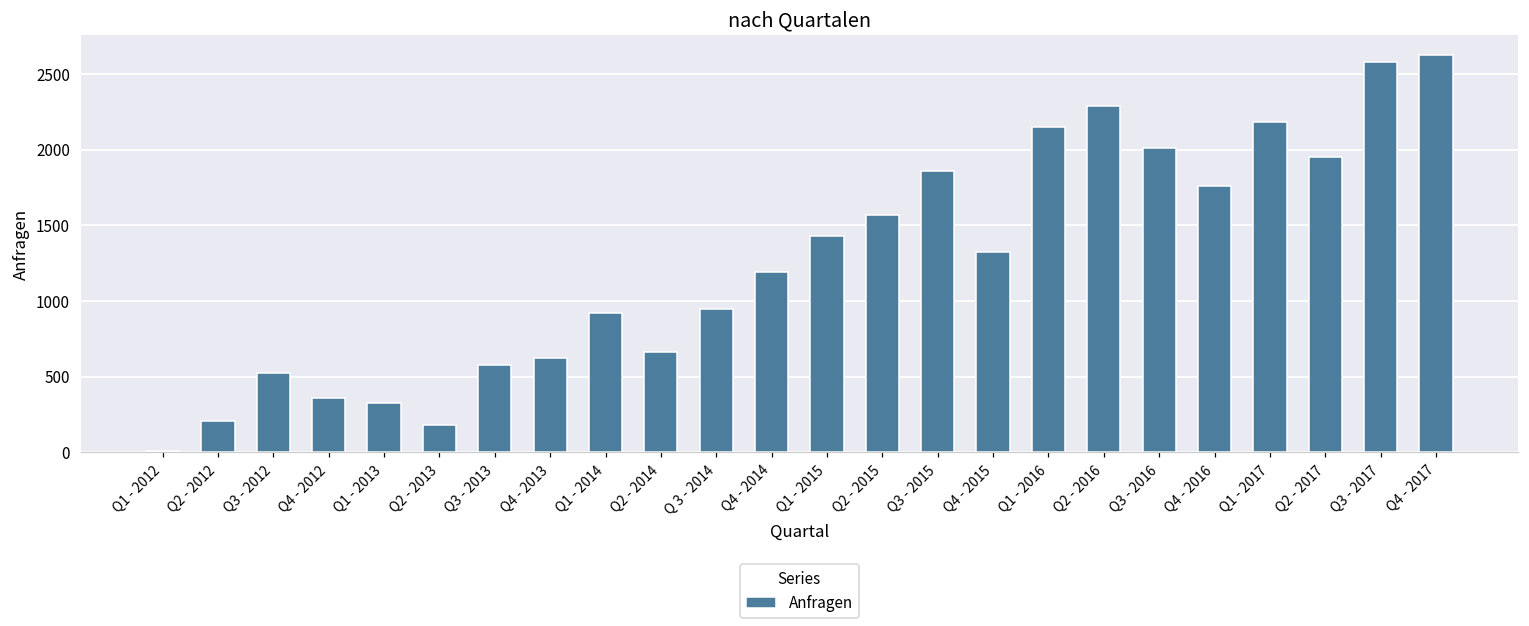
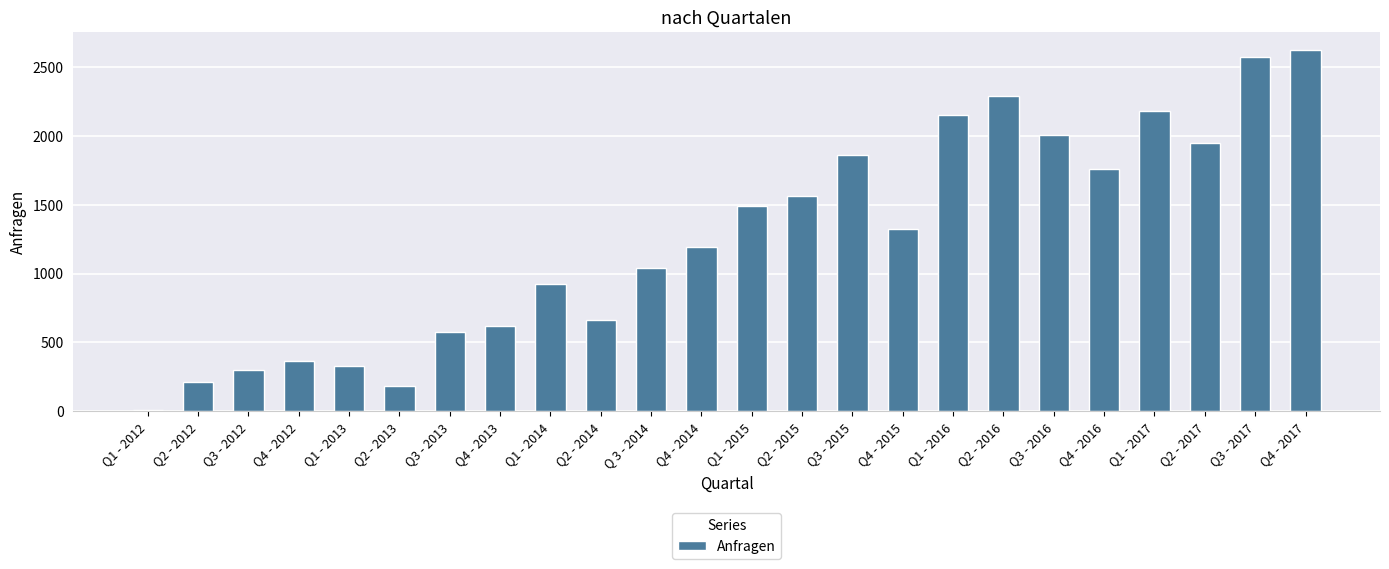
Q3 - 2012: 520 -> 300
Q 3 - 2014: 950 -> 1040
Q1 - 2015: 1430 -> 1490
